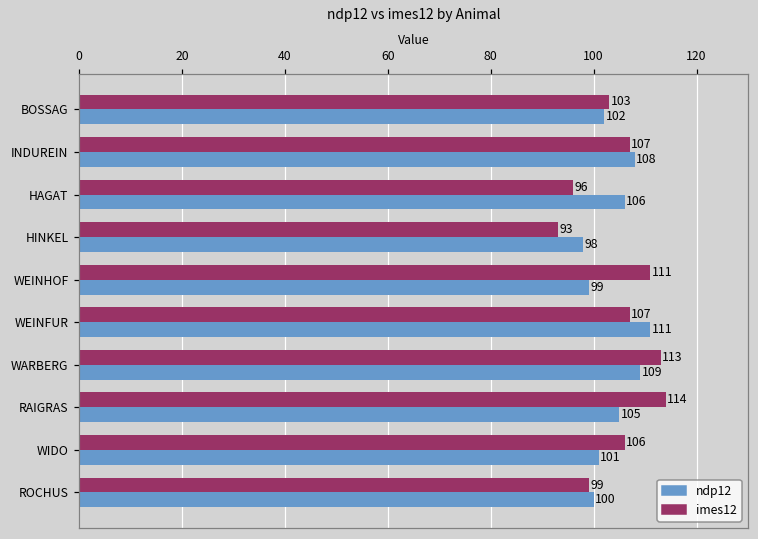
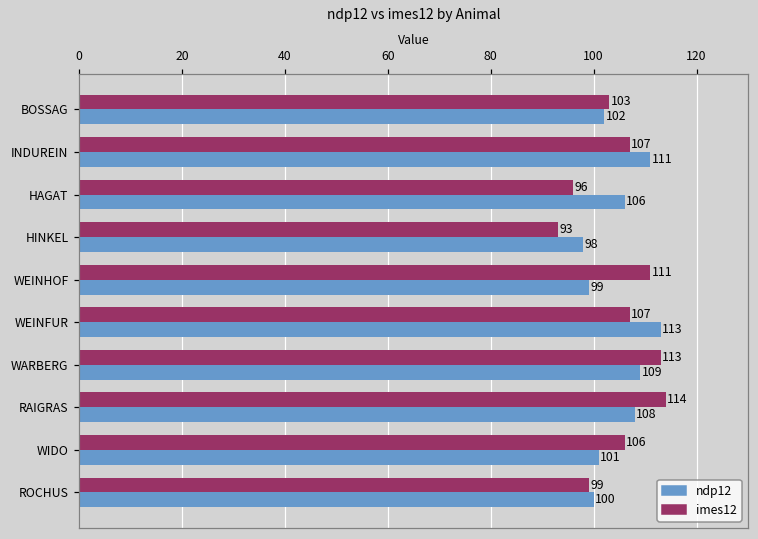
ndp12, INDUREIN: 108 -> 111
ndp12, WEINFUR: 111 -> 113
ndp12, RAIGRAS: 105 -> 108
